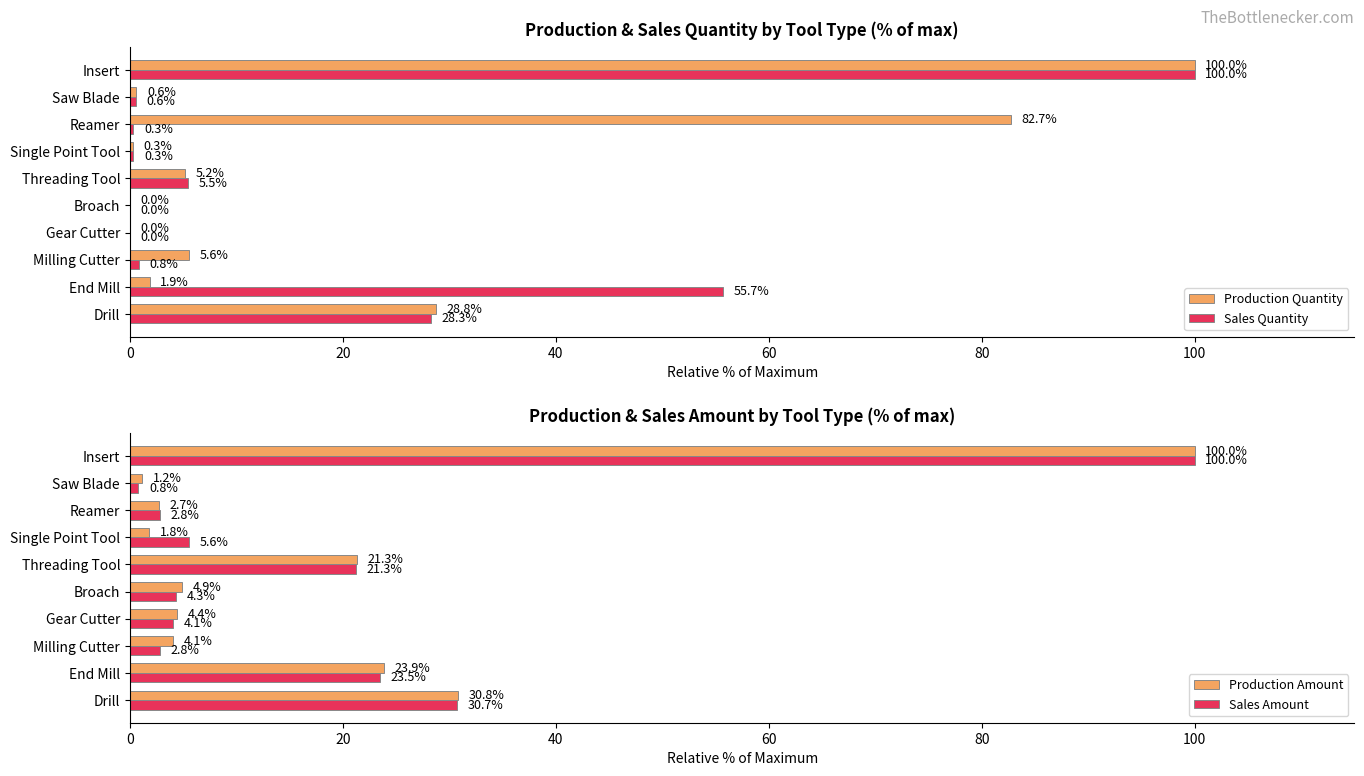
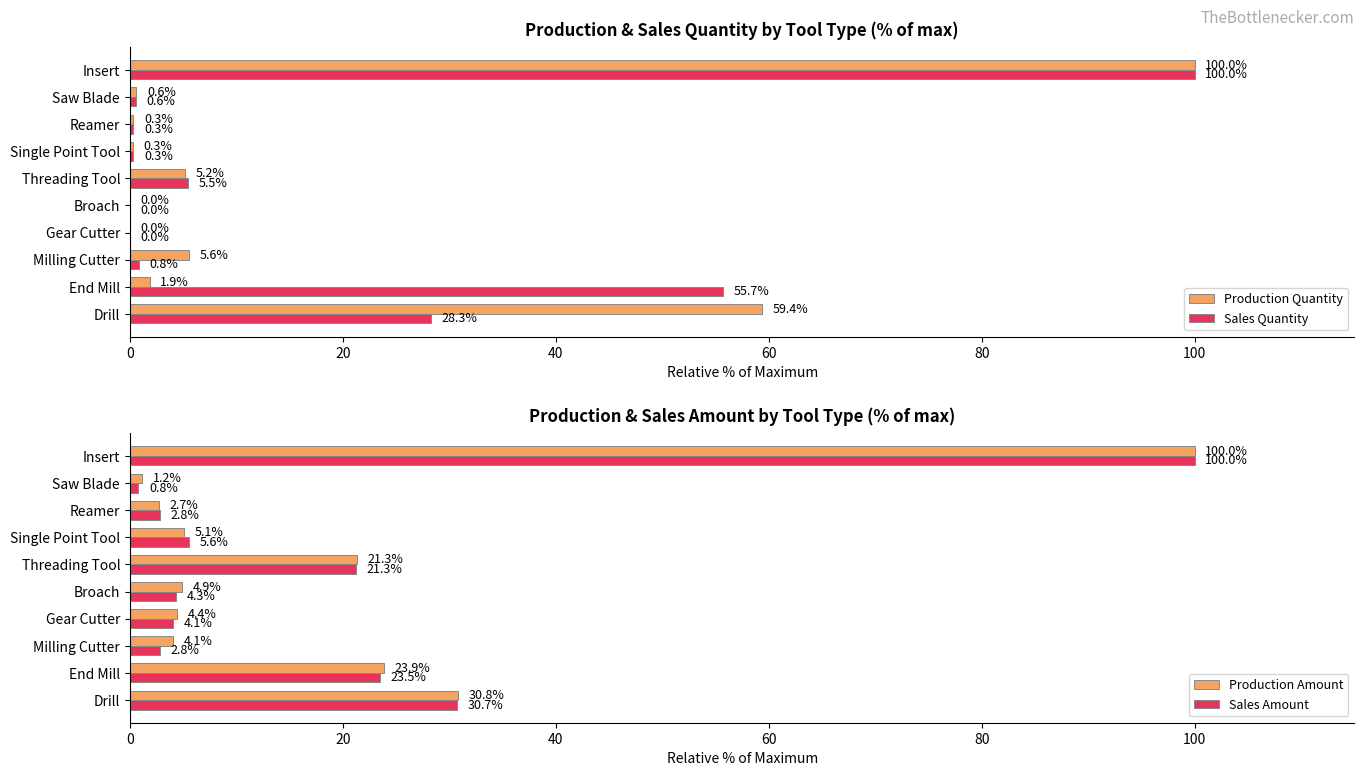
Production & Sales Quantity by Tool Type (% of max), Production Quantity, Reamer: 82.7% -> 0.3%
Production & Sales Quantity by Tool Type (% of max), Production Quantity, Drill: 28.8% -> 59.4%
Production & Sales Amount by Tool Type (% of max), Production Amount, Single Point Tool: 1.8% -> 5.1%
